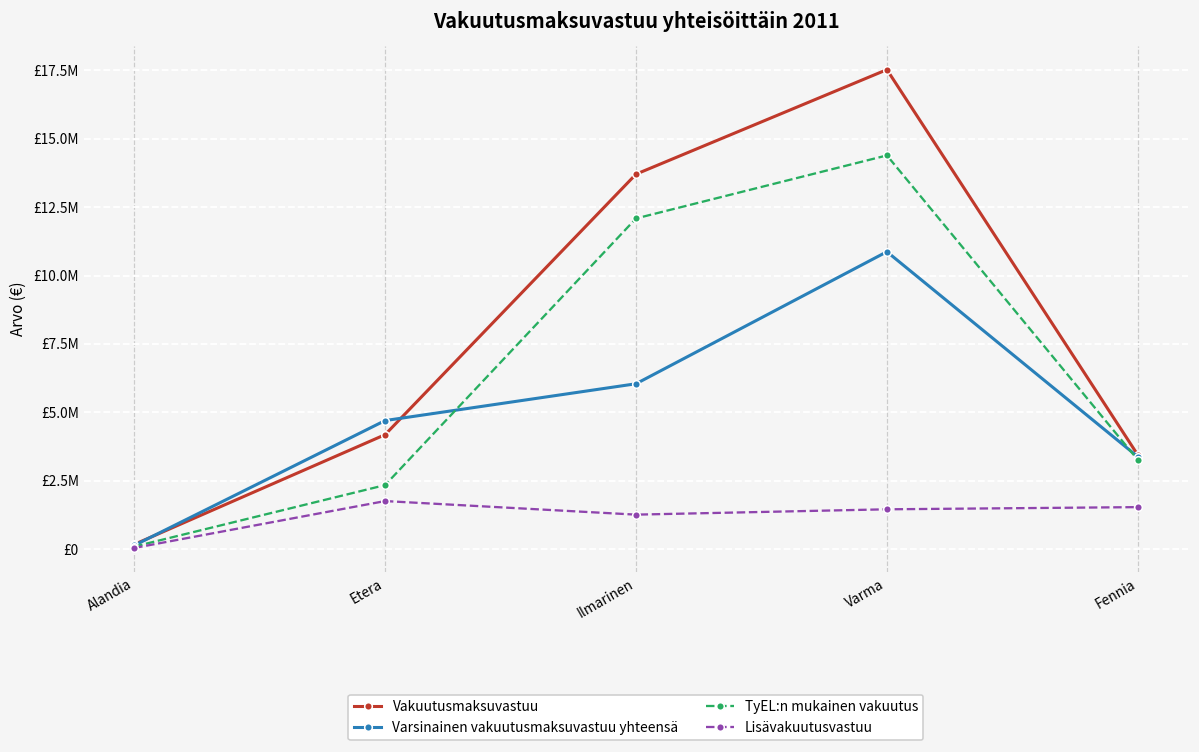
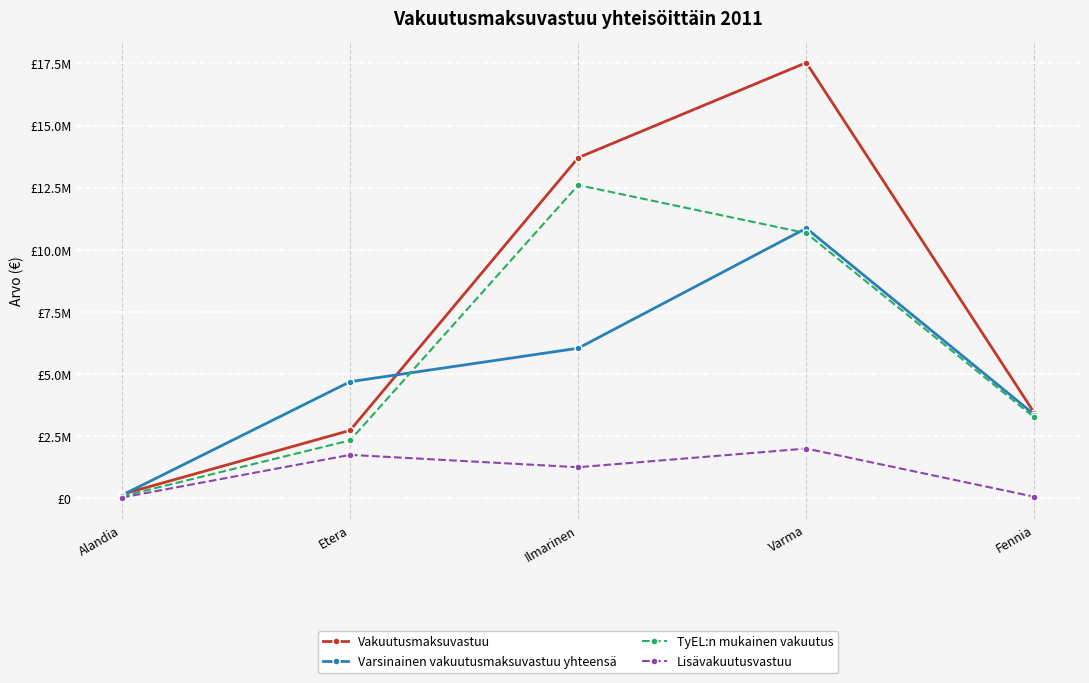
Vakuutusmaksuvastuu, Etera: £4200000 -> £2700000
TyEL:n mukainen vakuutus, Ilmarinen: £12100000 -> £12600000
TyEL:n mukainen vakuutus, Varma: £14400000 -> £10700000
Lisävakuutusvastuu, Varma: £1500000 -> £2000000
Lisävakuutusvastuu, Fennia: £1500000 -> £100000
